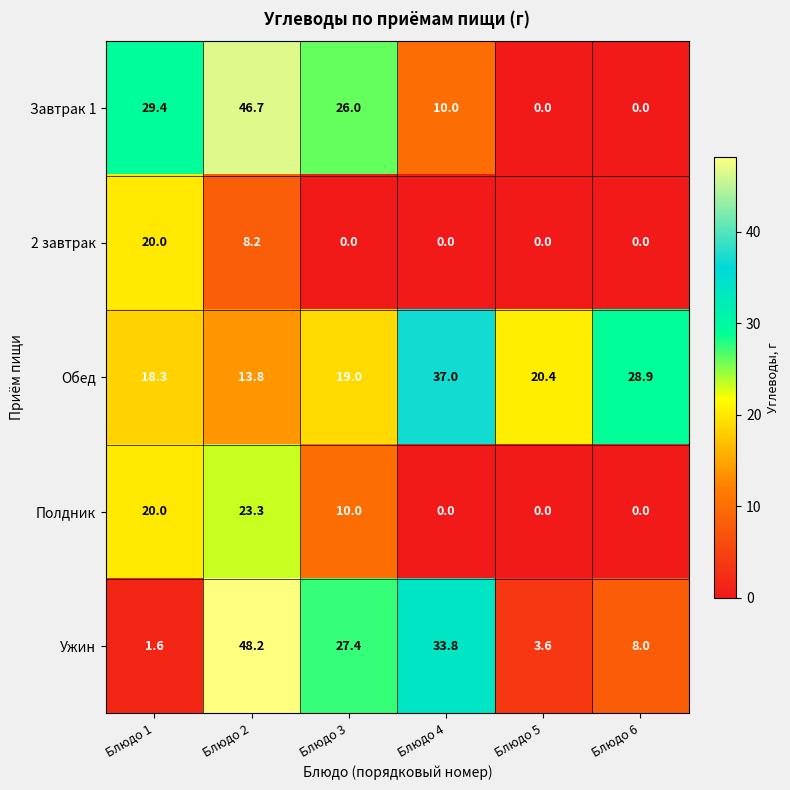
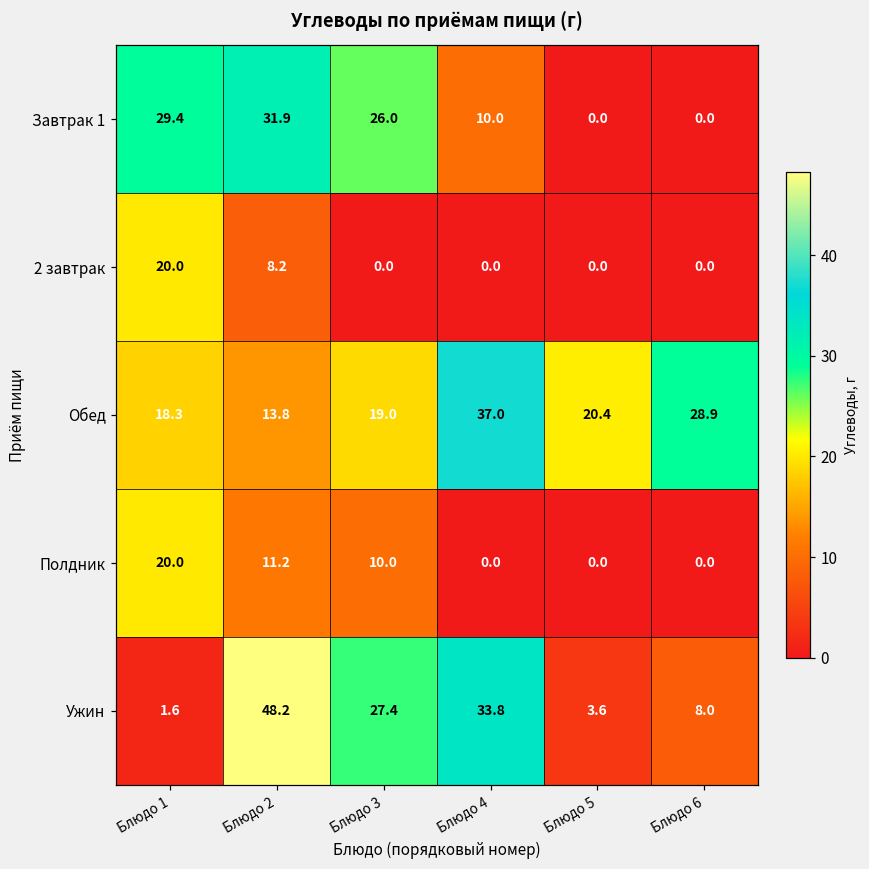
Завтрак 1, Блюдо 2: 46.7 -> 31.9
Полдник, Блюдо 2: 23.3 -> 11.2
